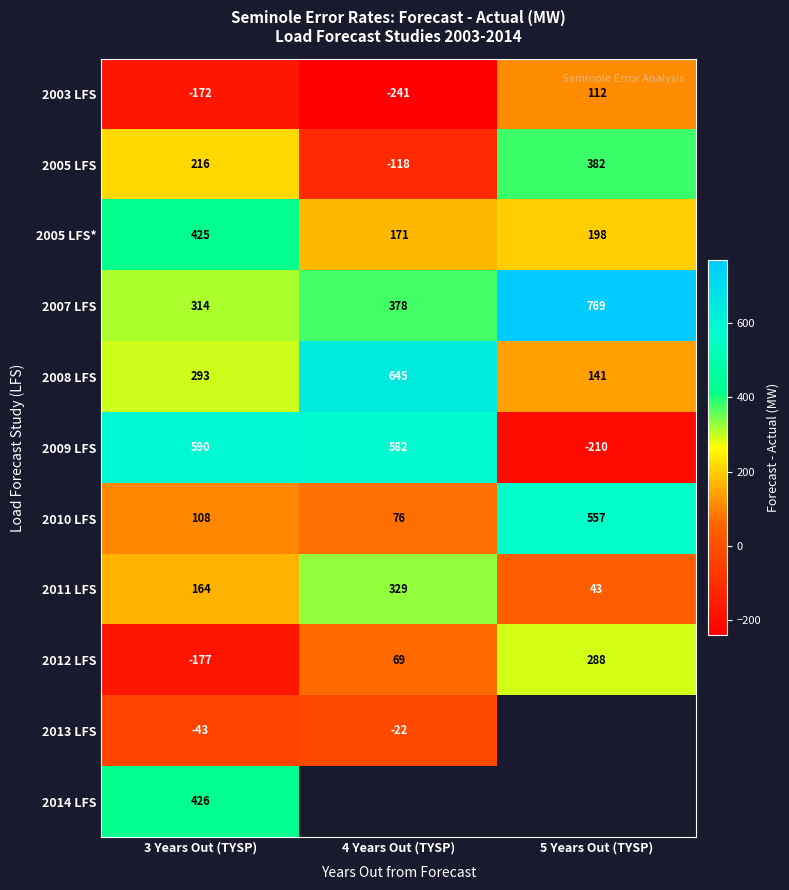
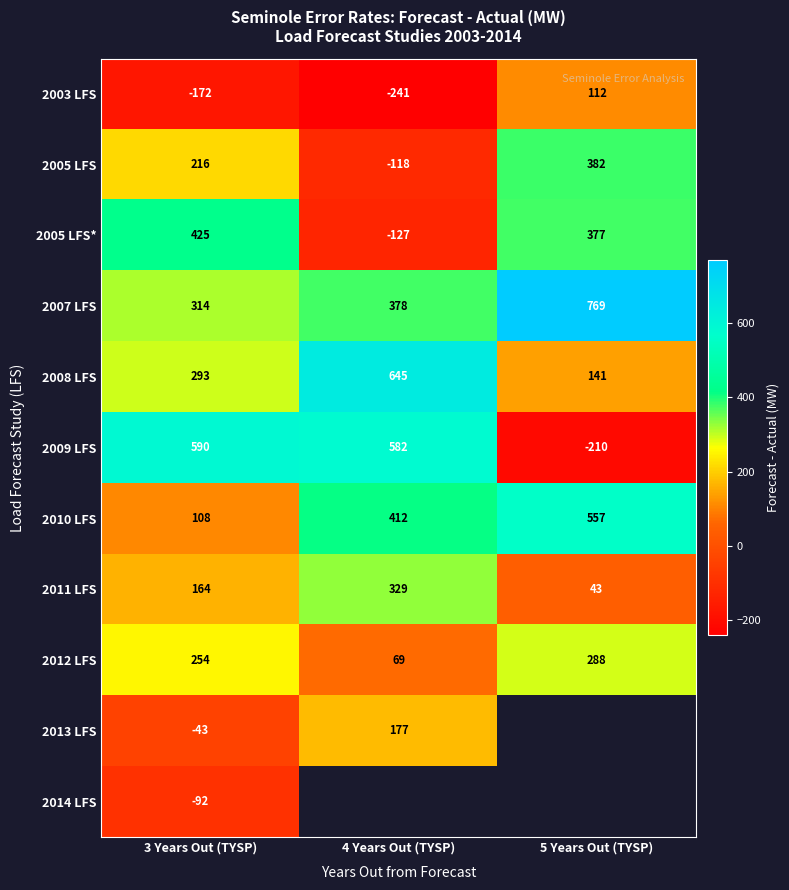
2005 LFS*, 4 Years Out (TYSP): 171 -> -127
2005 LFS*, 5 Years Out (TYSP): 198 -> 377
2010 LFS, 4 Years Out (TYSP): 76 -> 412
2012 LFS, 3 Years Out (TYSP): -177 -> 254
2013 LFS, 4 Years Out (TYSP): -22 -> 177
2014 LFS, 3 Years Out (TYSP): 426 -> -92
